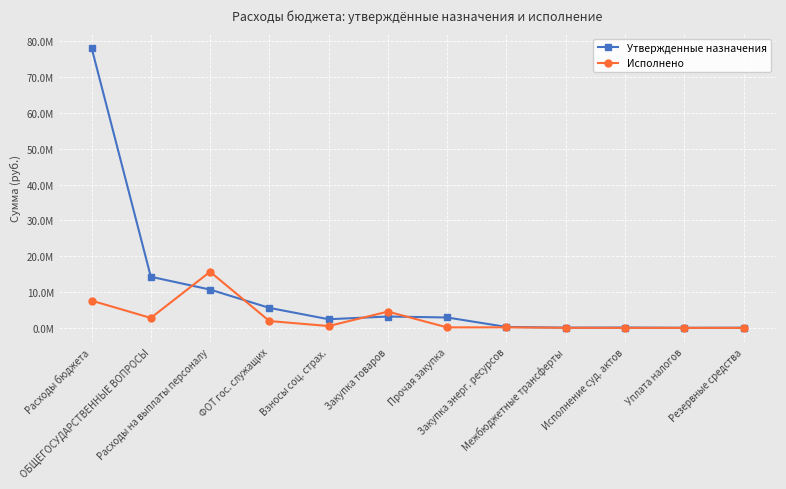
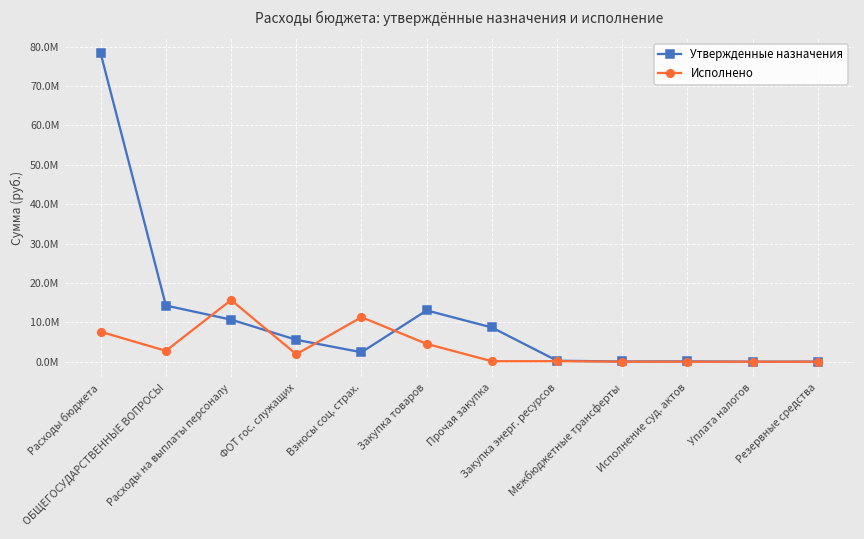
Исполнено, Взносы соц. страх.: 1000000 -> 11000000
Утвержденные назначения, Закупка товаров: 3000000 -> 13000000
Утвержденные назначения, Прочая закупка: 3000000 -> 9000000
